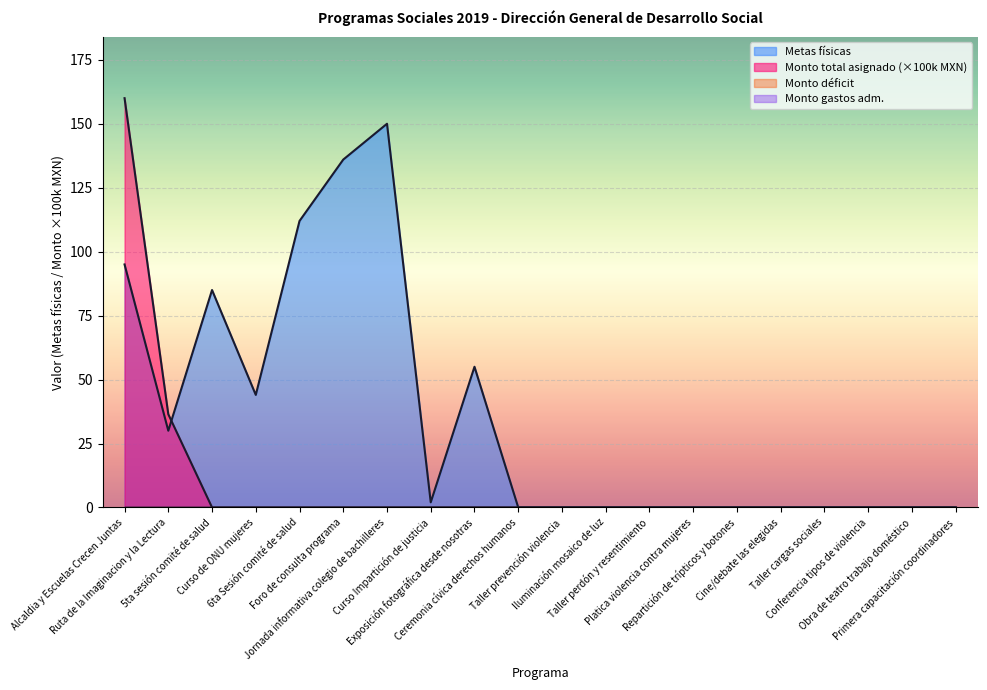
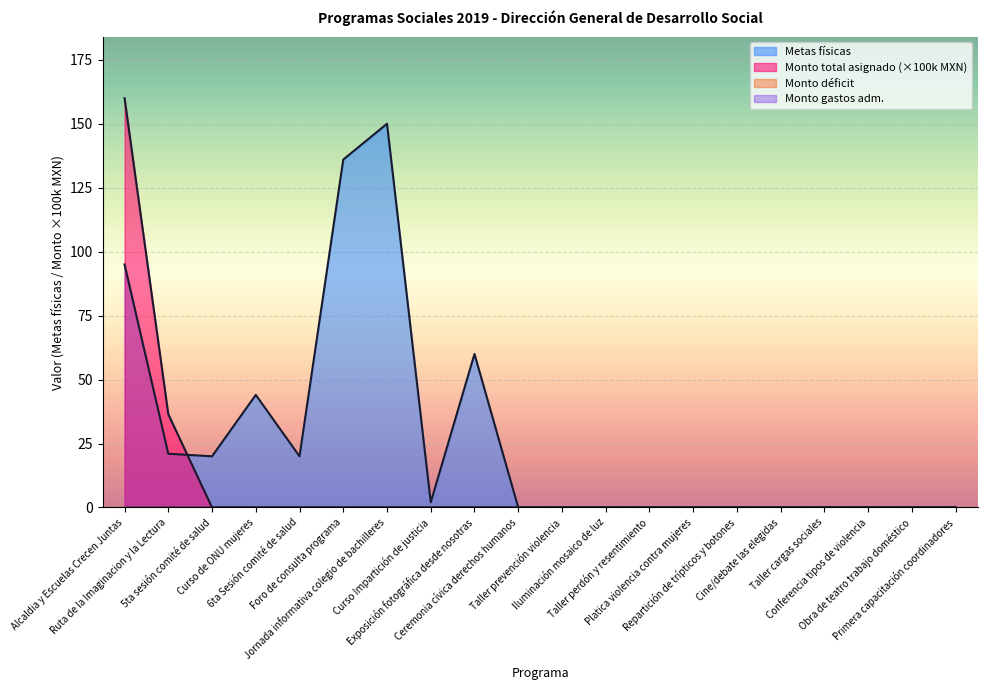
Metas físicas, Ruta de la Imaginacion y la Lectura: 30 -> 21
Metas físicas, 5ta sesión comité de salud: 85 -> 20
Metas físicas, 6ta Sesión comité de salud: 112 -> 20
Metas físicas, Exposición fotográfica desde nosotras: 55 -> 60
